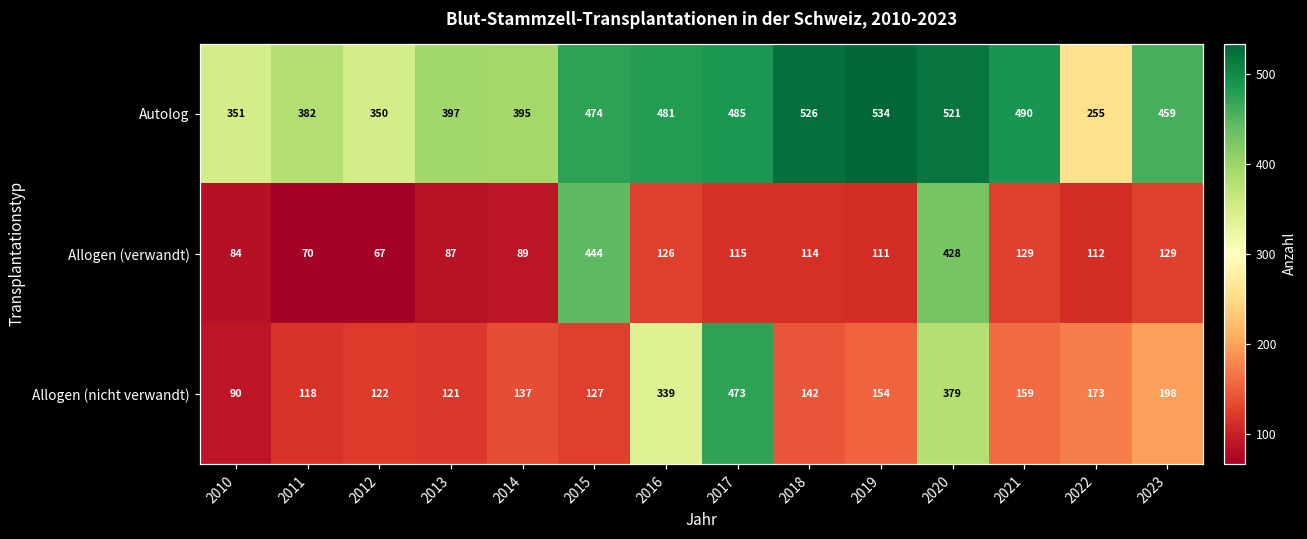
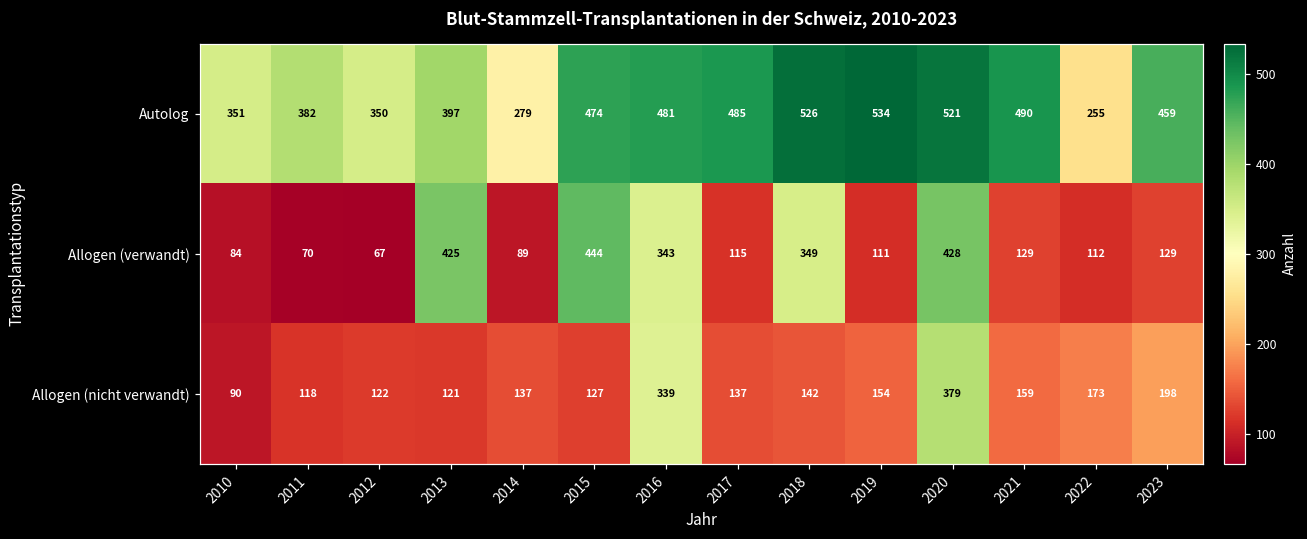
Autolog, 2014: 395 -> 279
Allogen (verwandt), 2013: 87 -> 425
Allogen (verwandt), 2016: 126 -> 343
Allogen (verwandt), 2018: 114 -> 349
Allogen (nicht verwandt), 2017: 473 -> 137
